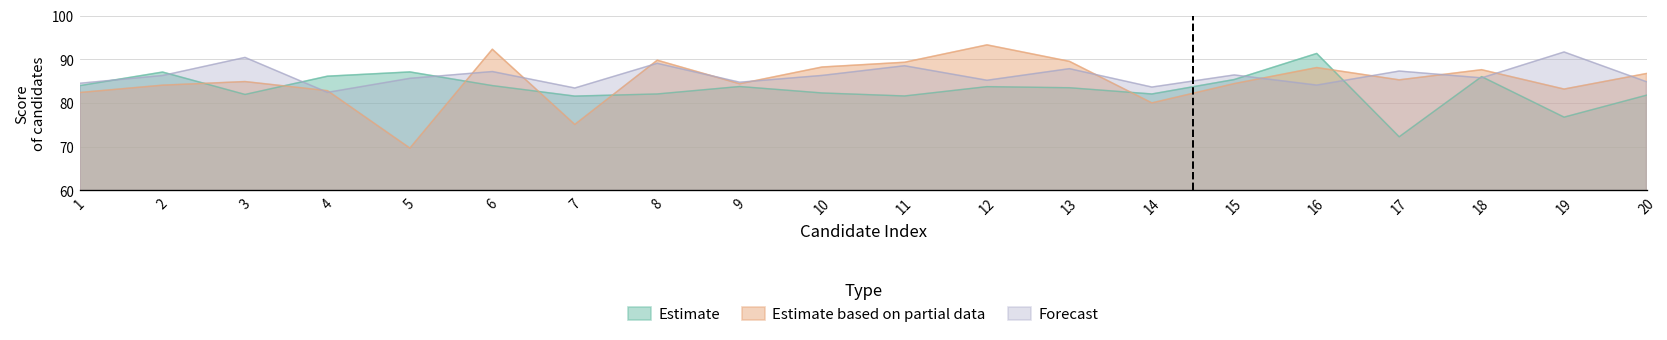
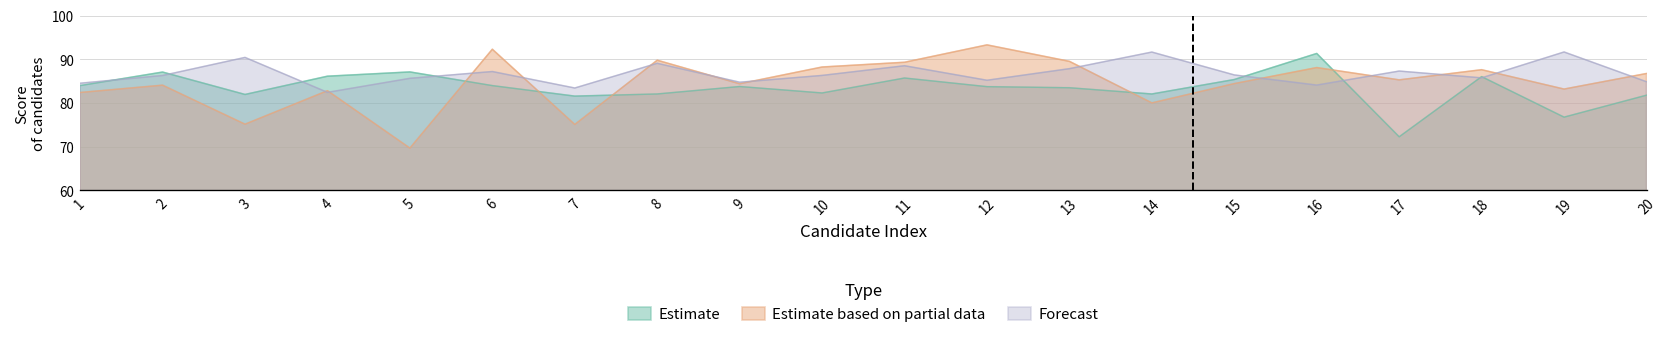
Estimate based on partial data, 3: 85 -> 75
Estimate, 11: 82 -> 86
Forecast, 14: 84 -> 92
